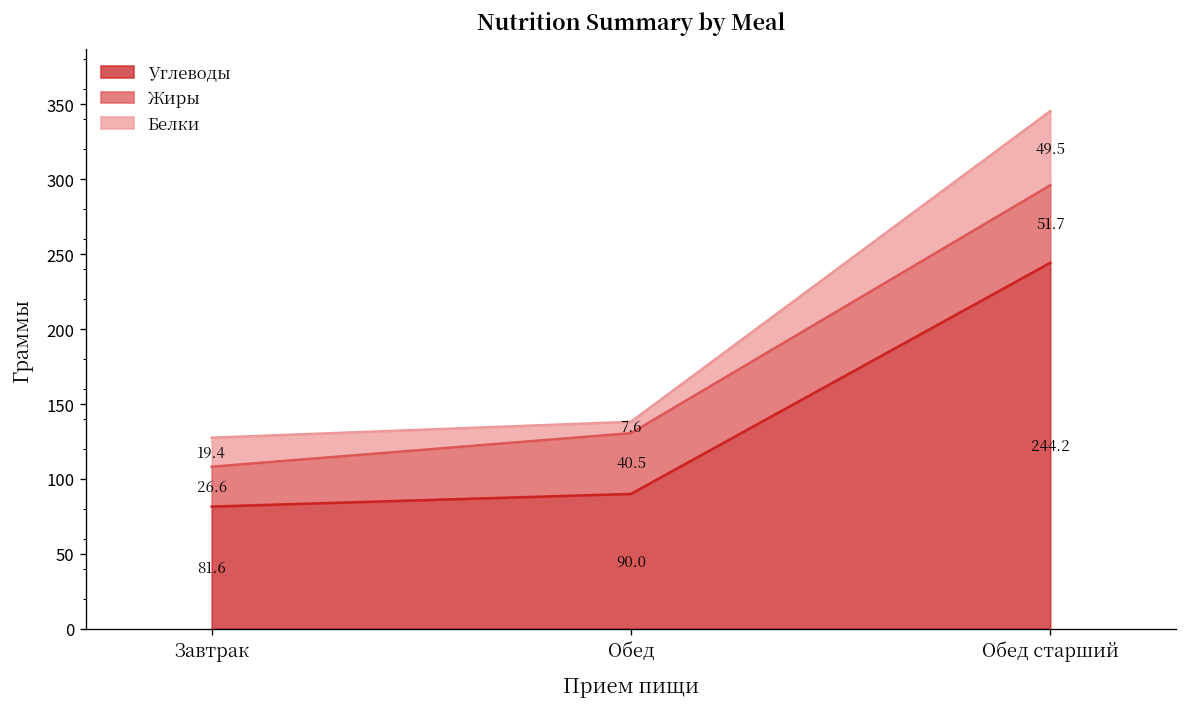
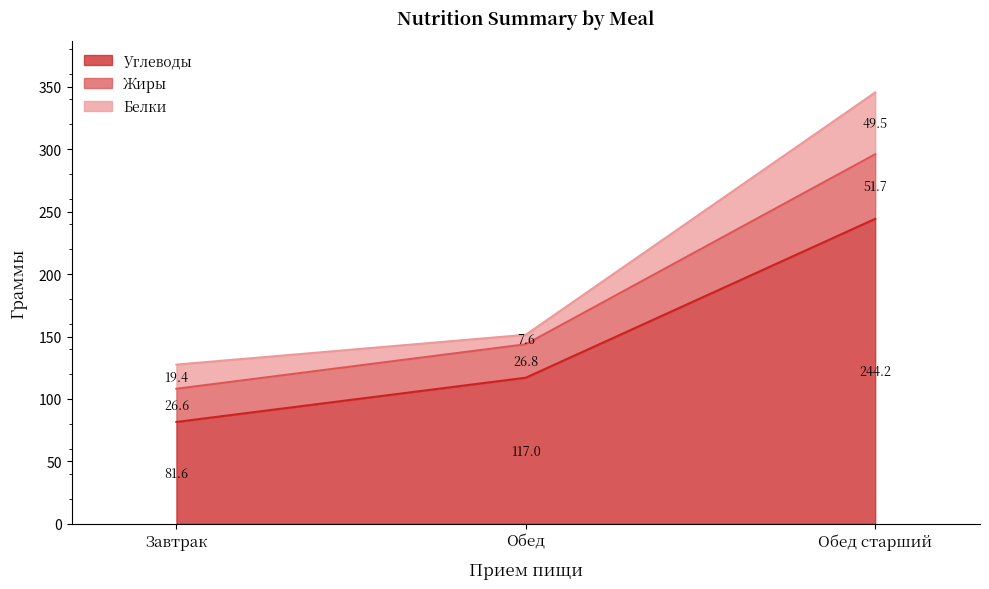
Углеводы, Обед: 90.0 -> 117.0
Жиры, Обед: 40.5 -> 26.8
